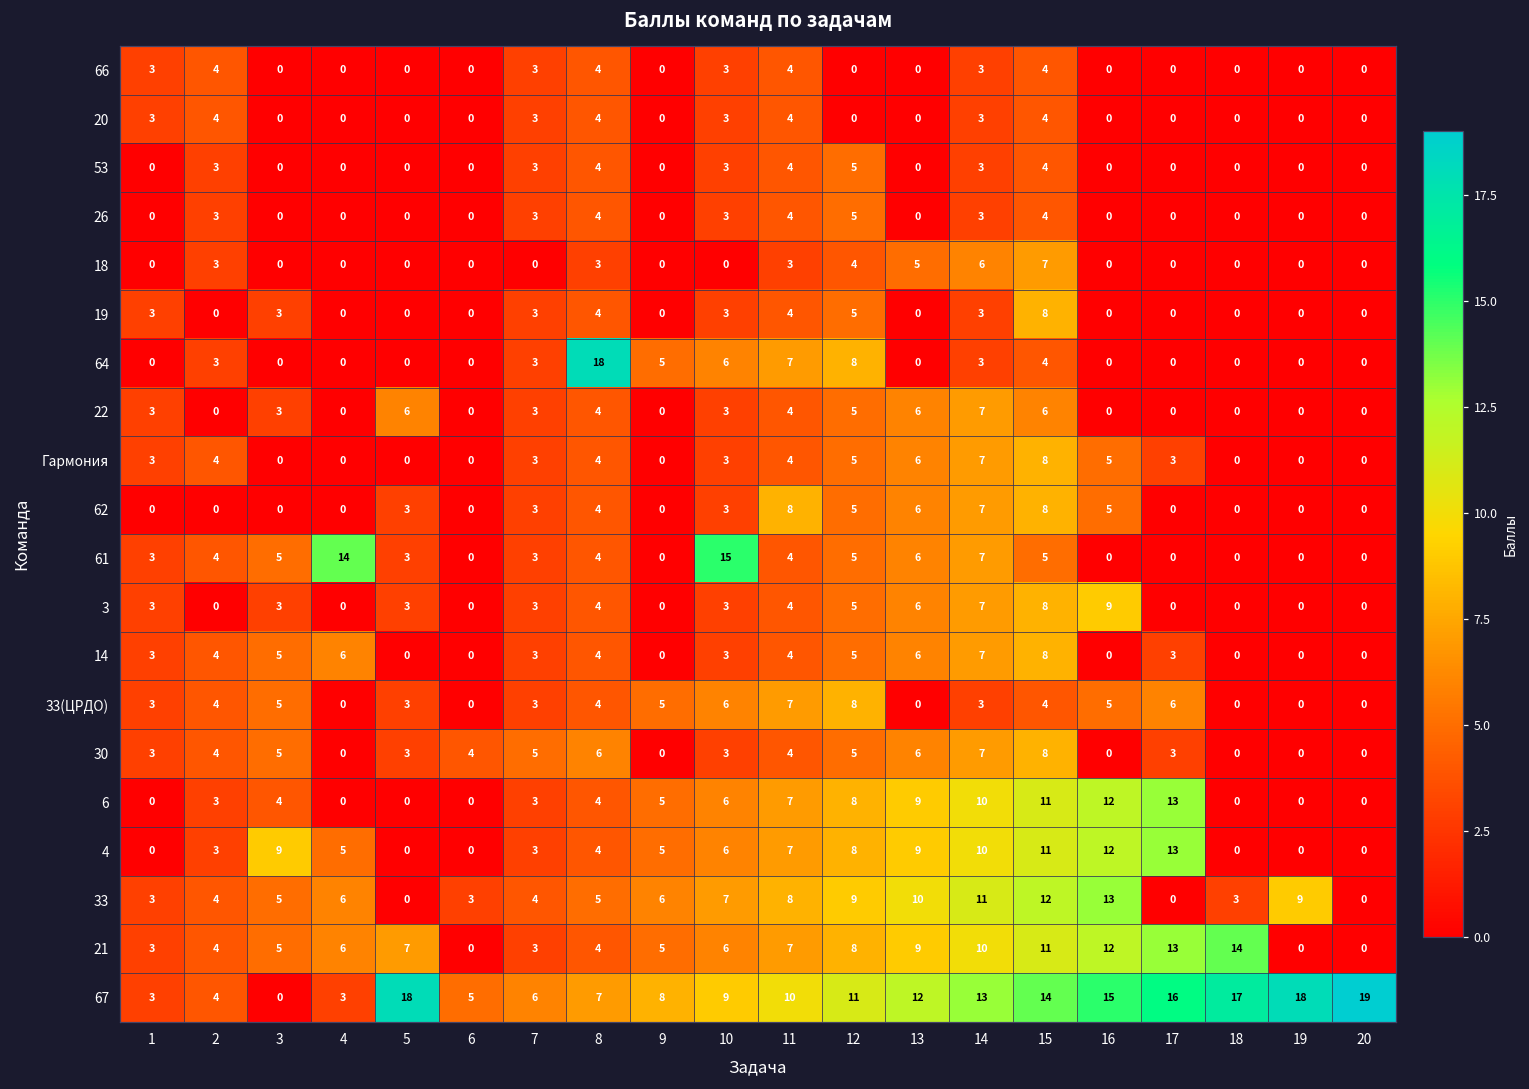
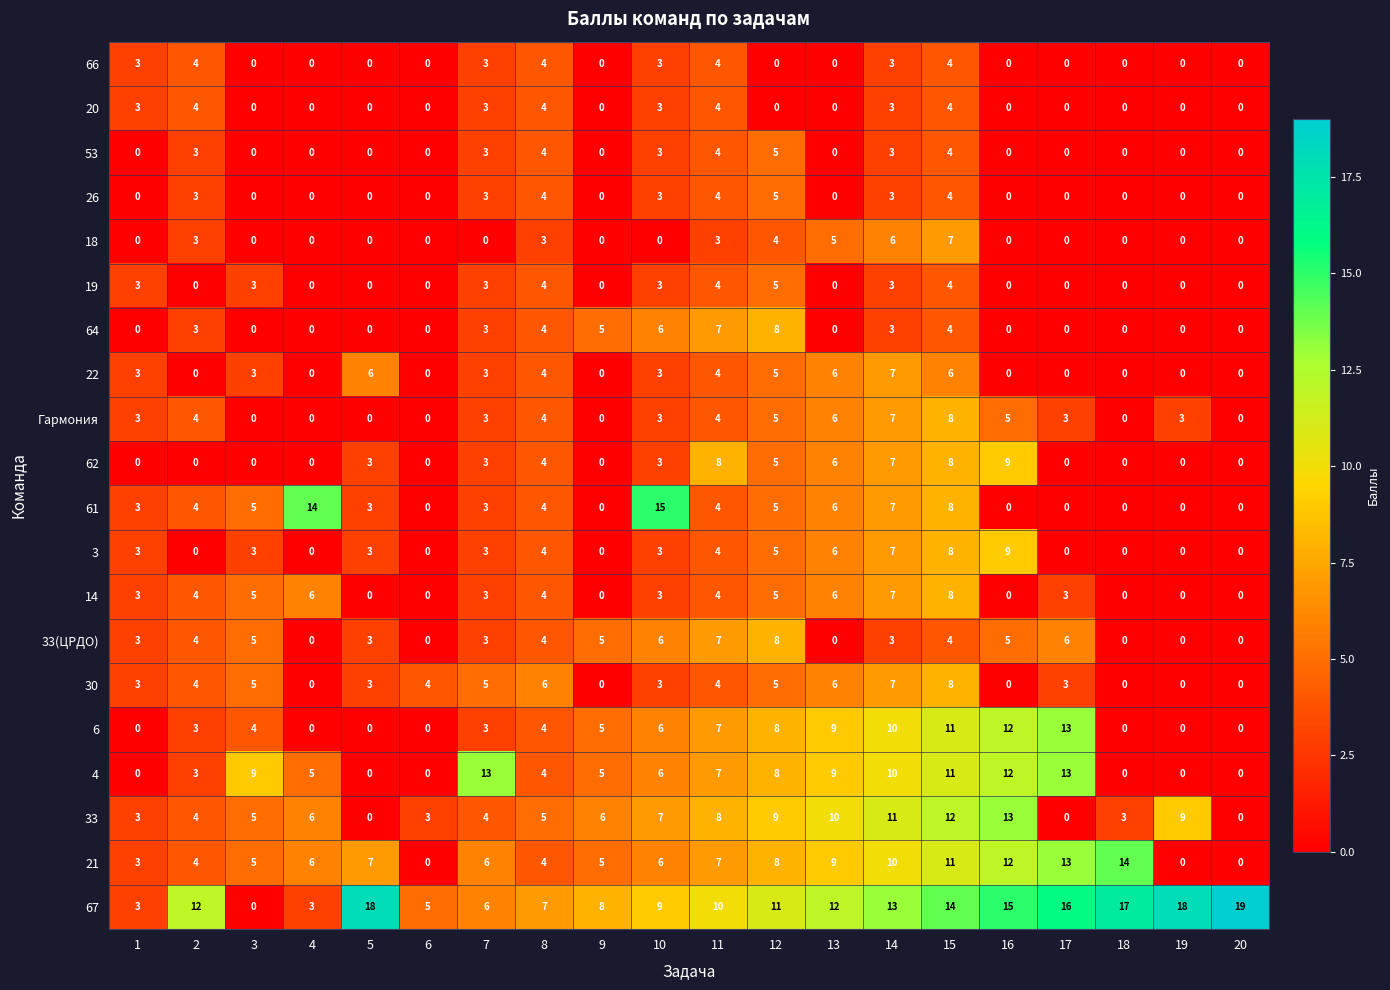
19, 15: 8 -> 4
64, 8: 18 -> 4
Гармония, 19: 0 -> 3
62, 16: 5 -> 9
61, 15: 5 -> 8
4, 7: 3 -> 13
21, 7: 3 -> 6
67, 2: 4 -> 12
